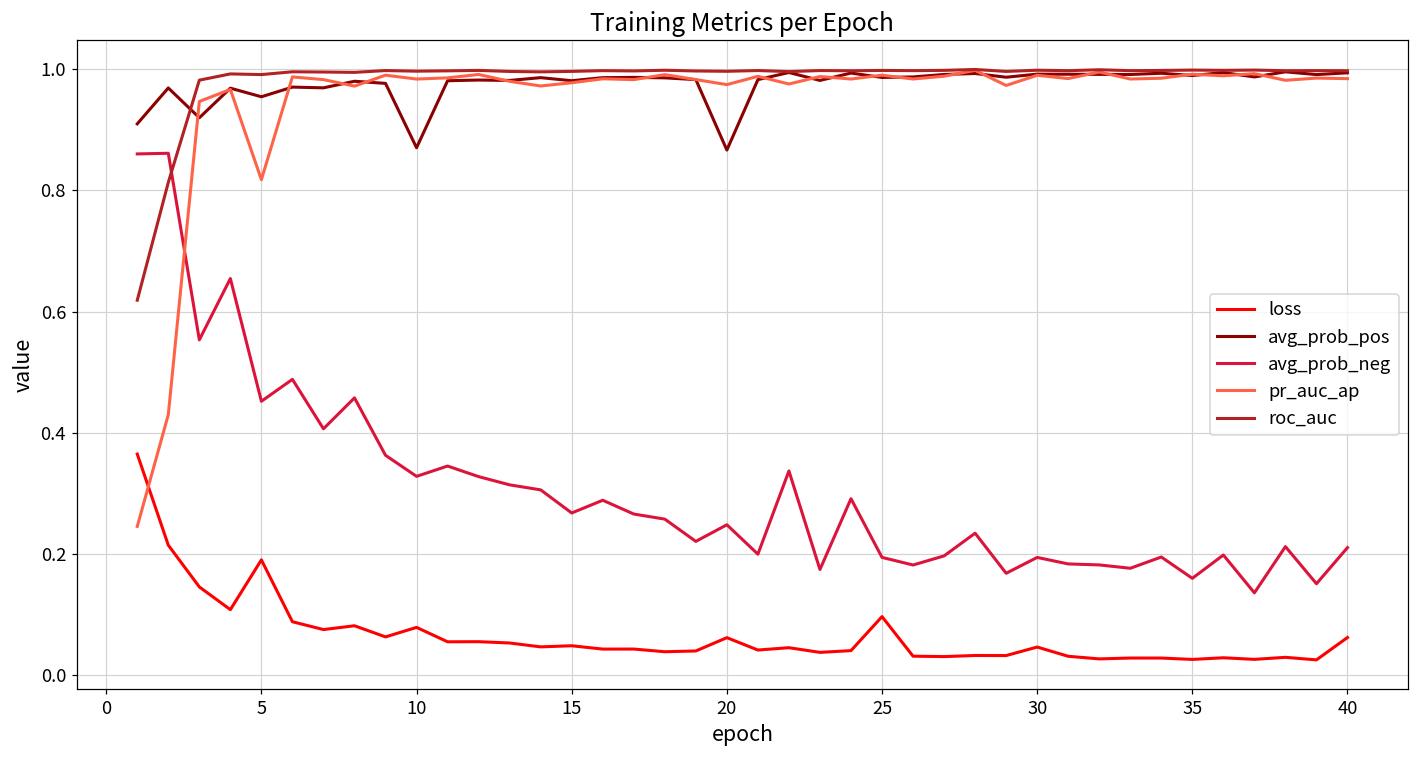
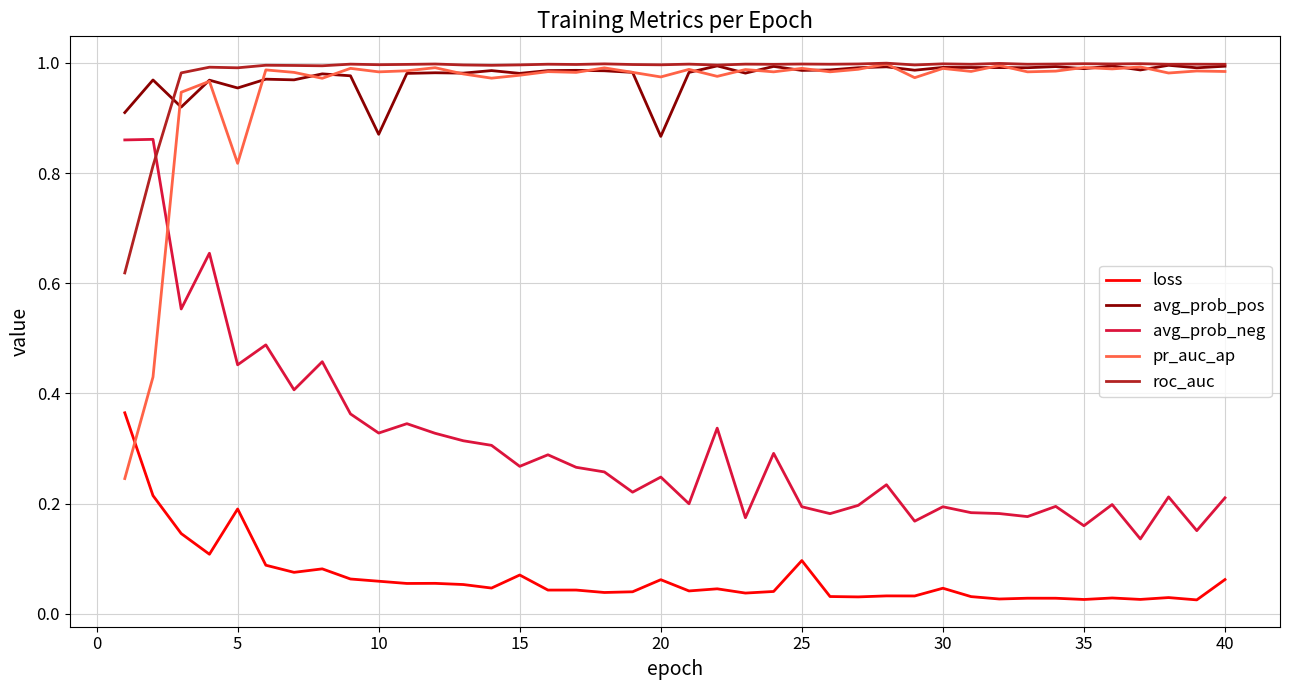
loss, 10: 0.08 -> 0.06
loss, 15: 0.05 -> 0.07
